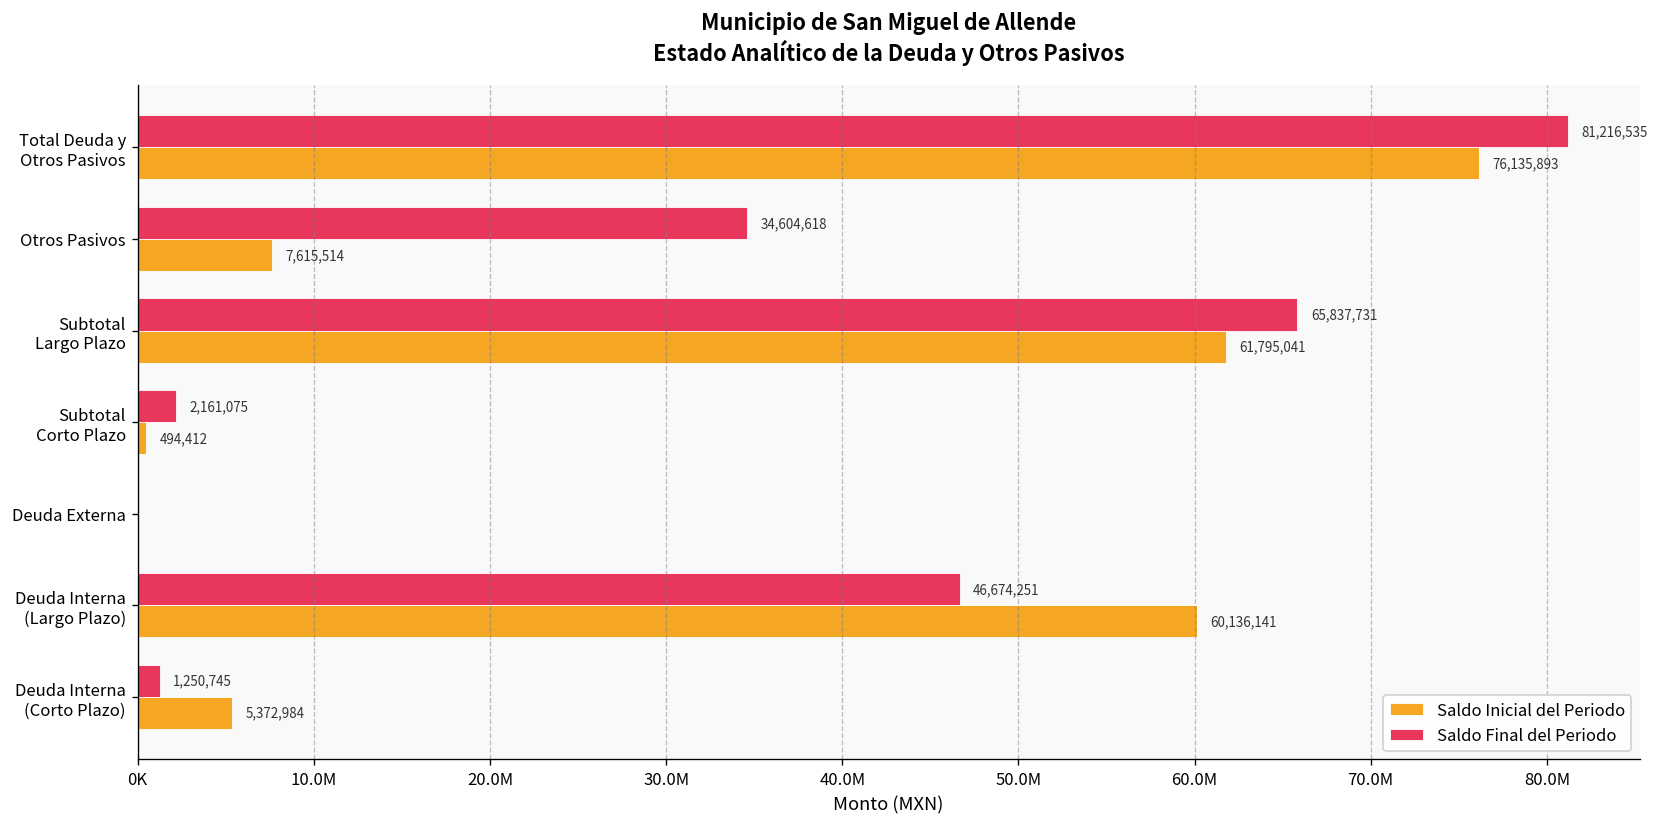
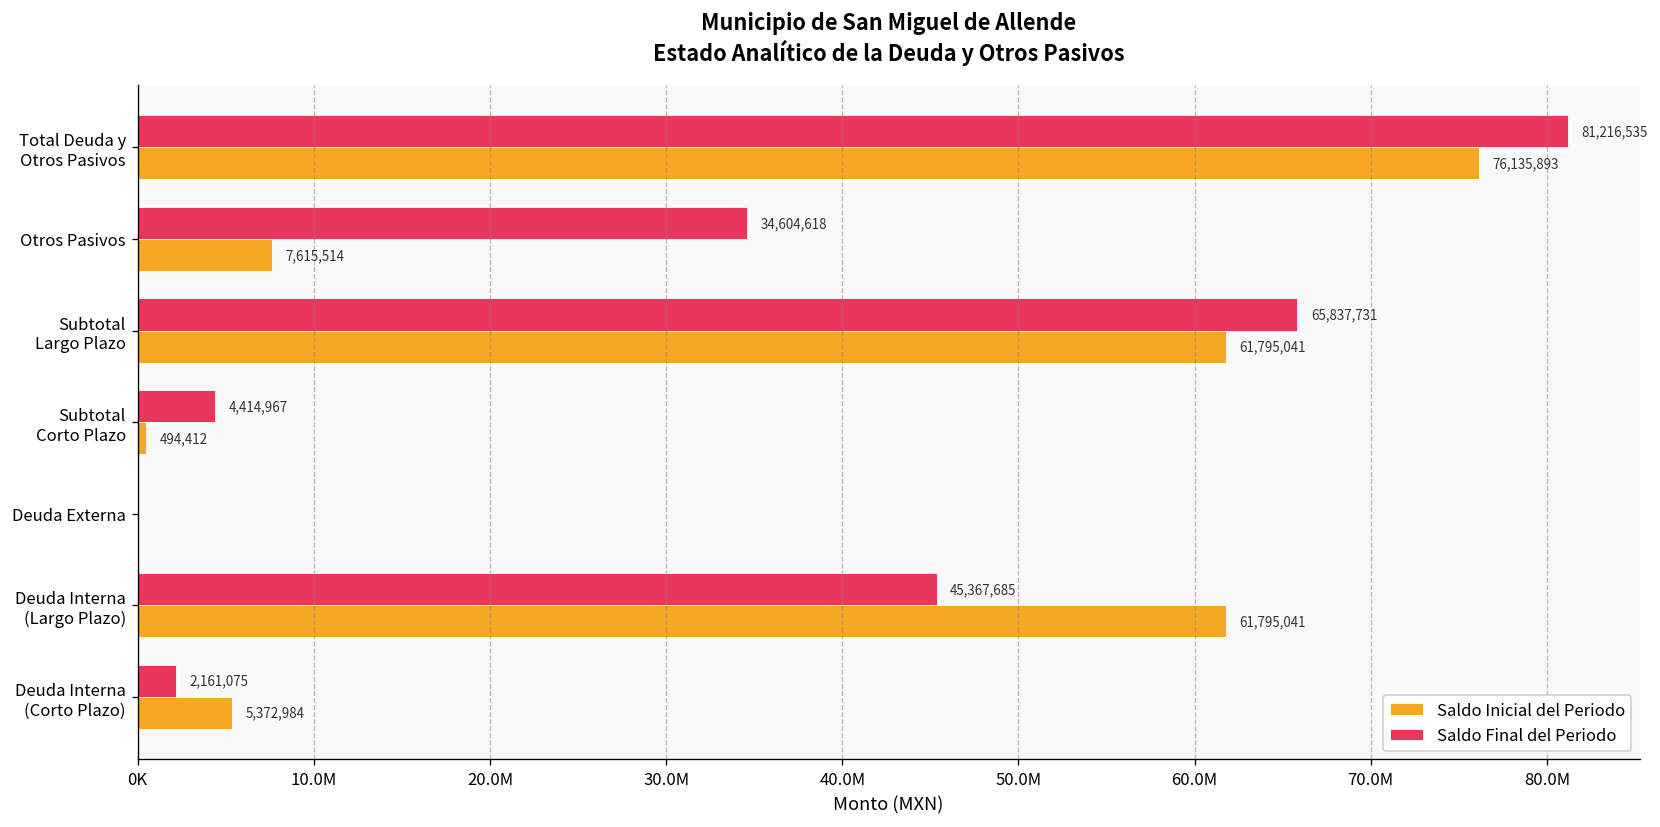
Saldo Final del Periodo, Subtotal Corto Plazo: 2,161,075 -> 4,414,967
Saldo Final del Periodo, Deuda Interna (Largo Plazo): 46,674,251 -> 45,367,685
Saldo Inicial del Periodo, Deuda Interna (Largo Plazo): 60,136,141 -> 61,795,041
Saldo Final del Periodo, Deuda Interna (Corto Plazo): 1,250,745 -> 2,161,075
